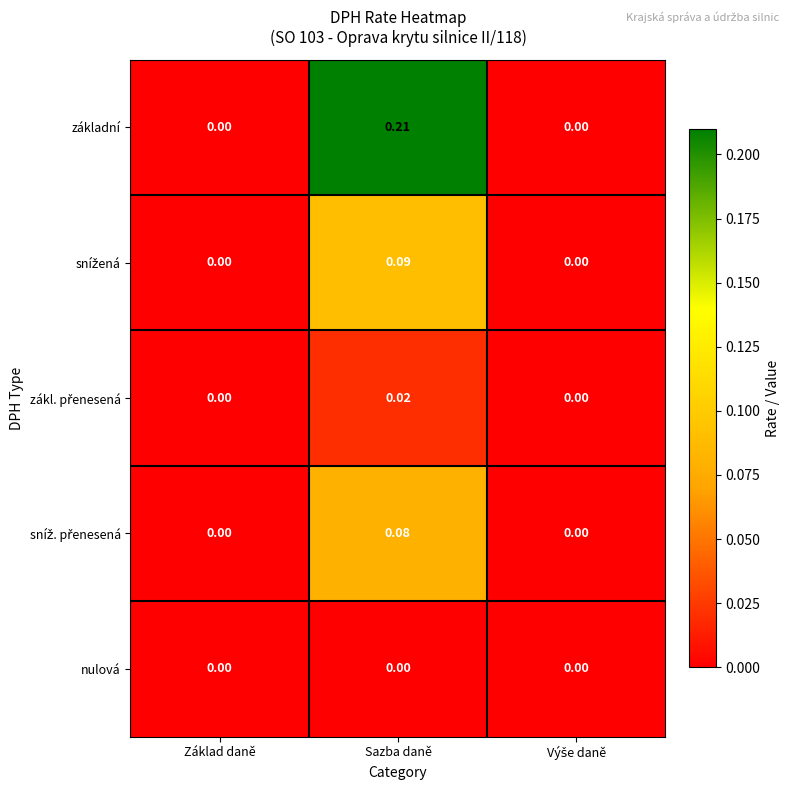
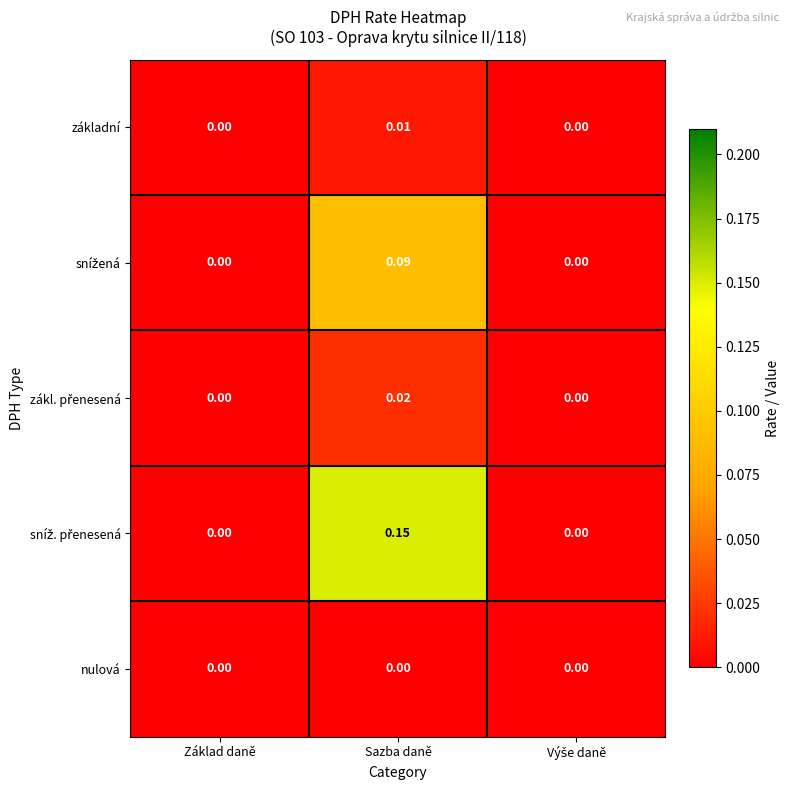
základní, Sazba daně: 0.21 -> 0.01
sníž. přenesená, Sazba daně: 0.08 -> 0.15
